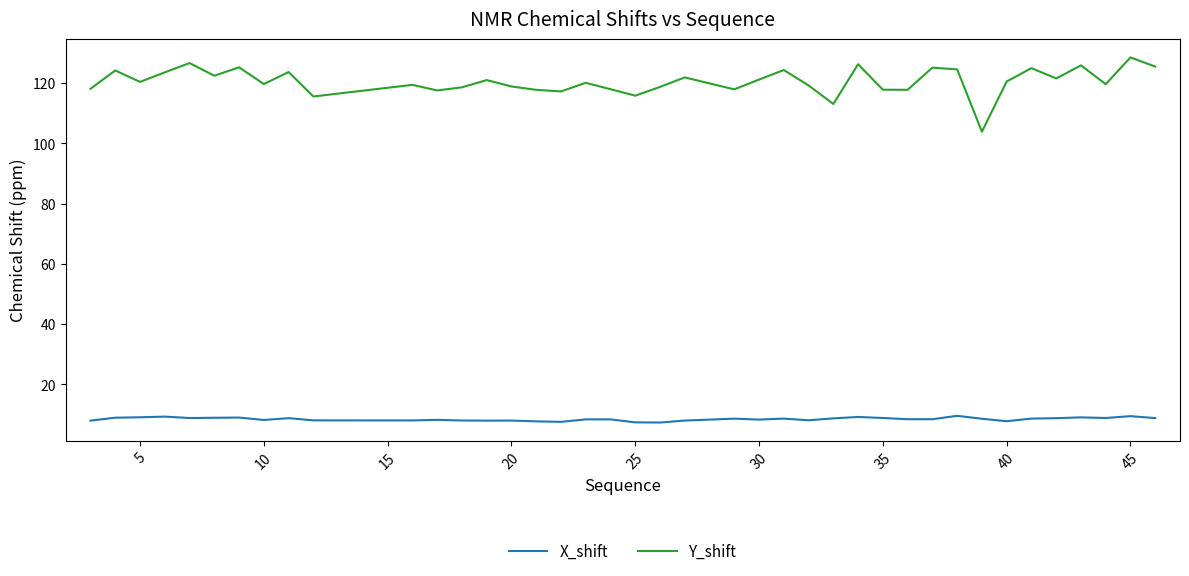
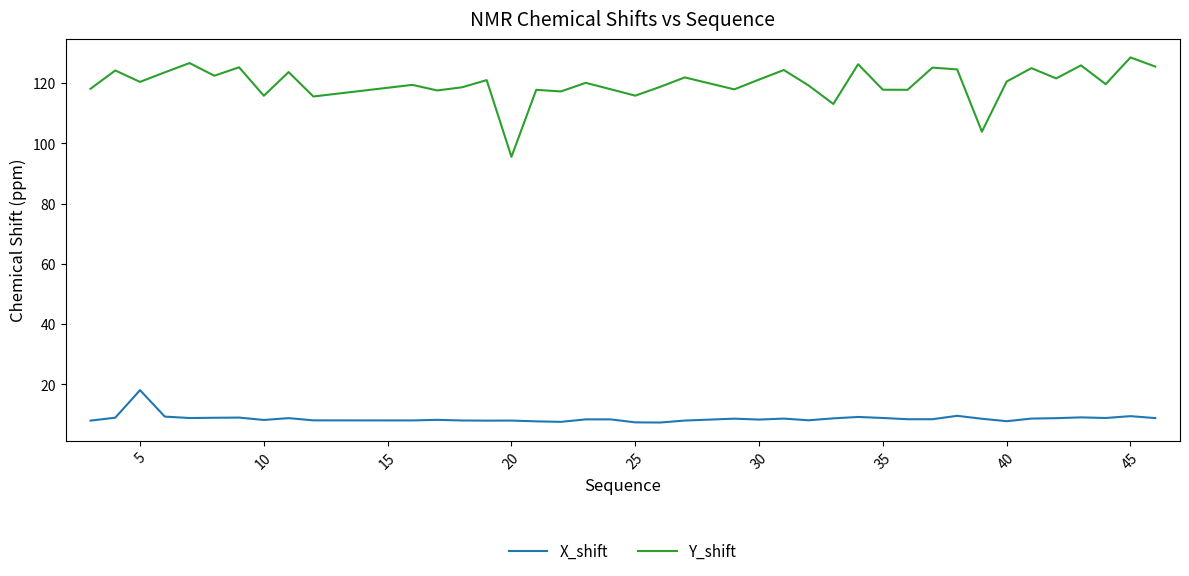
X_shift, 5: 9 -> 18
Y_shift, 10: 120 -> 116
Y_shift, 20: 119 -> 96
